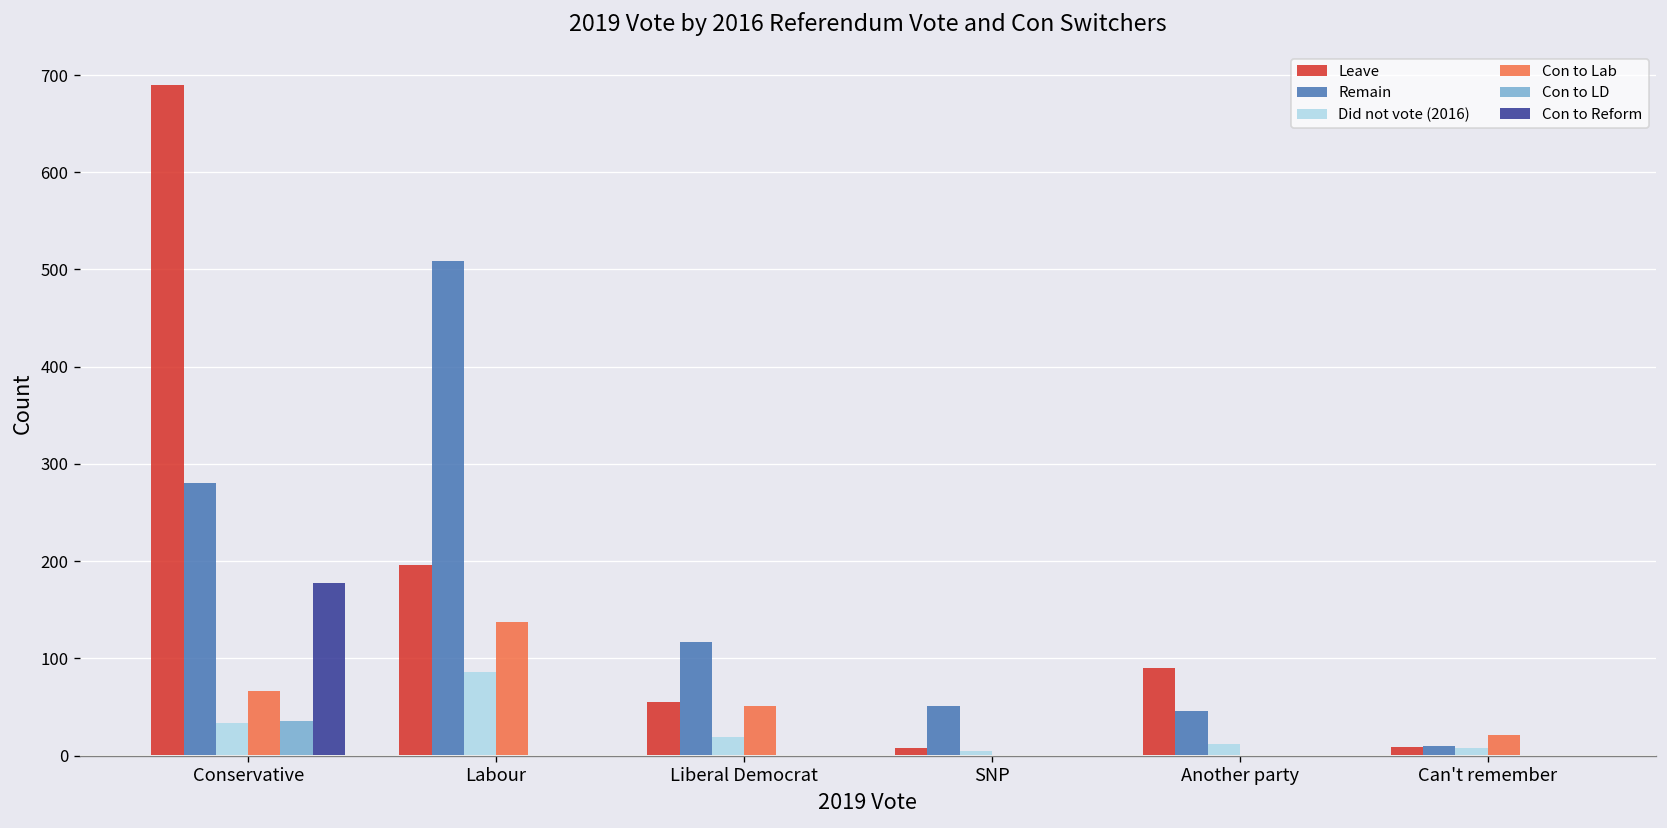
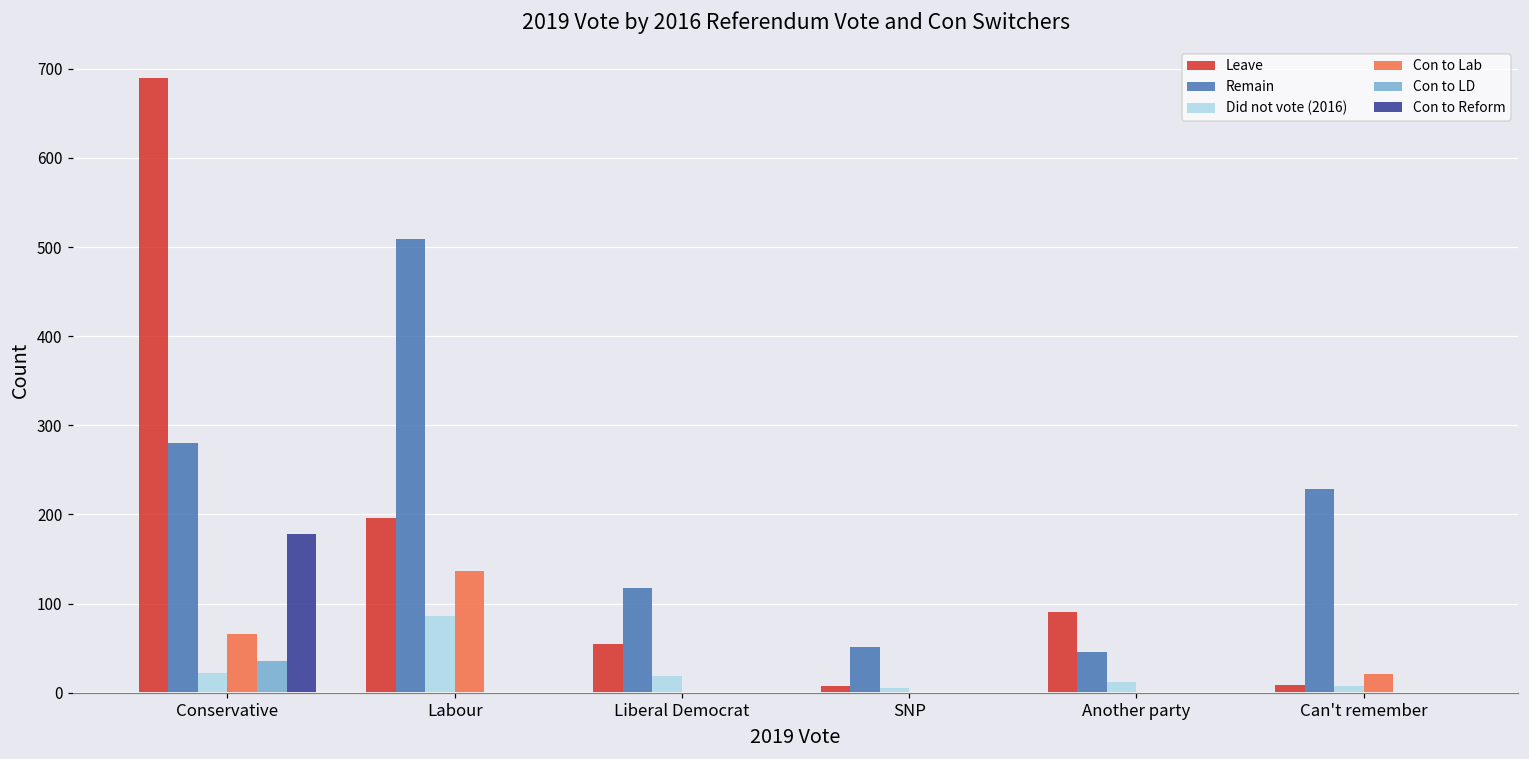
Did not vote (2016), Conservative: 30 -> 20
Con to Lab, Liberal Democrat: 50 -> 0
Remain, Can't remember: 10 -> 230
